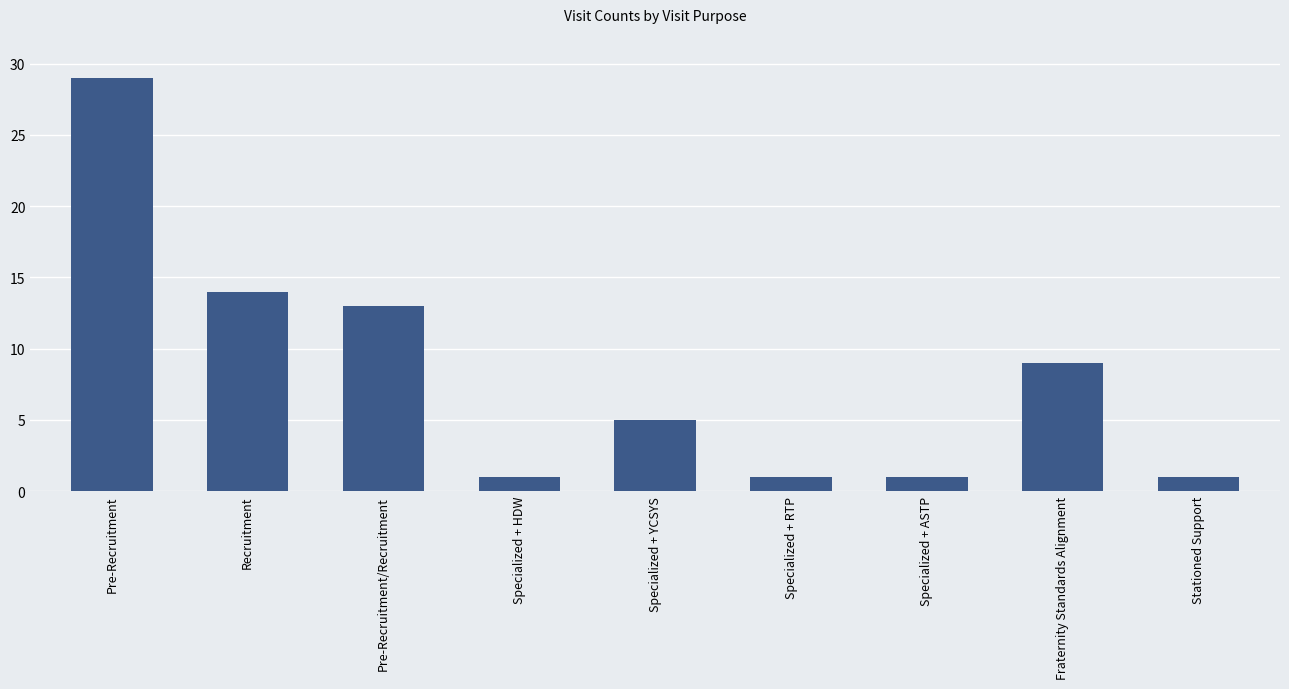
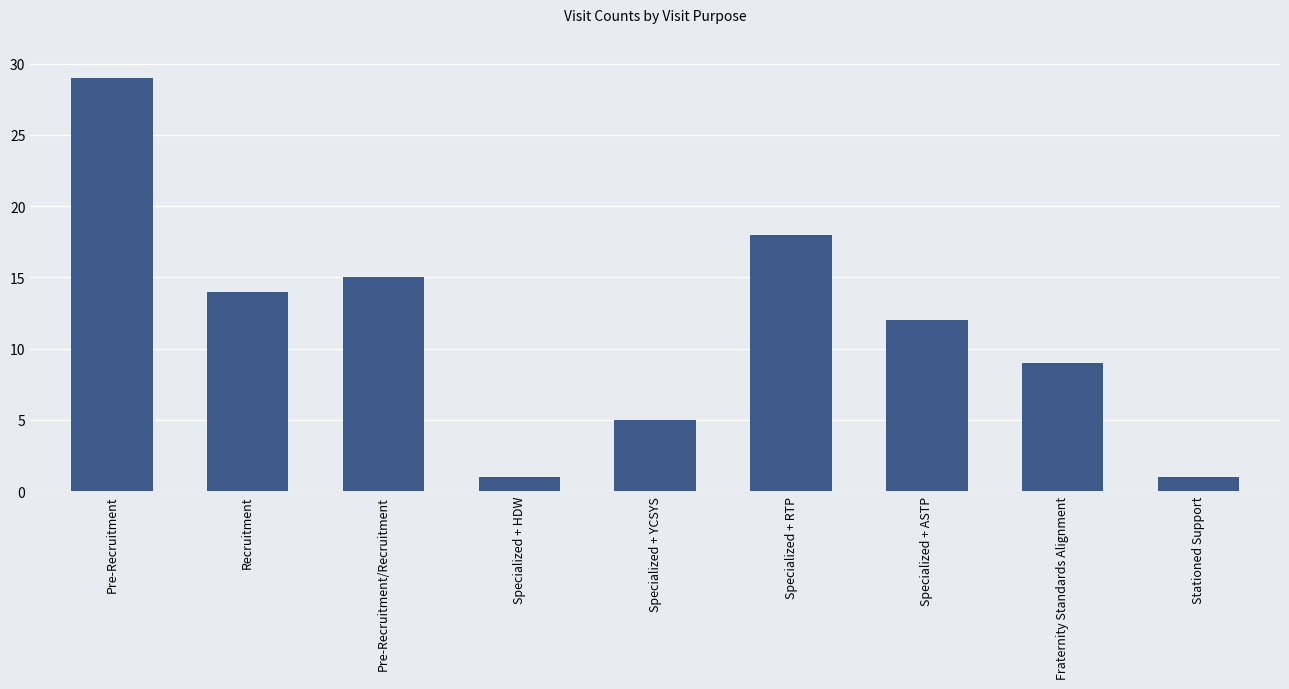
Pre-Recruitment/Recruitment: 13 -> 15
Specialized + RTP: 1 -> 18
Specialized + ASTP: 1 -> 12
